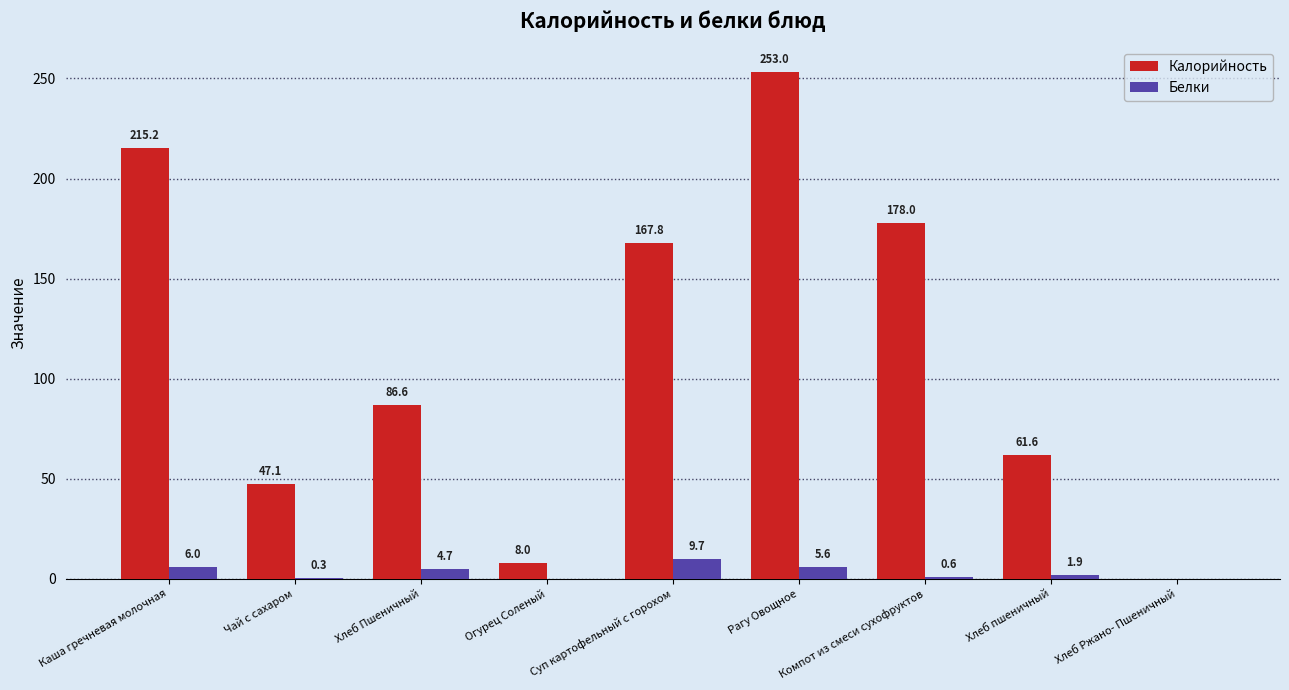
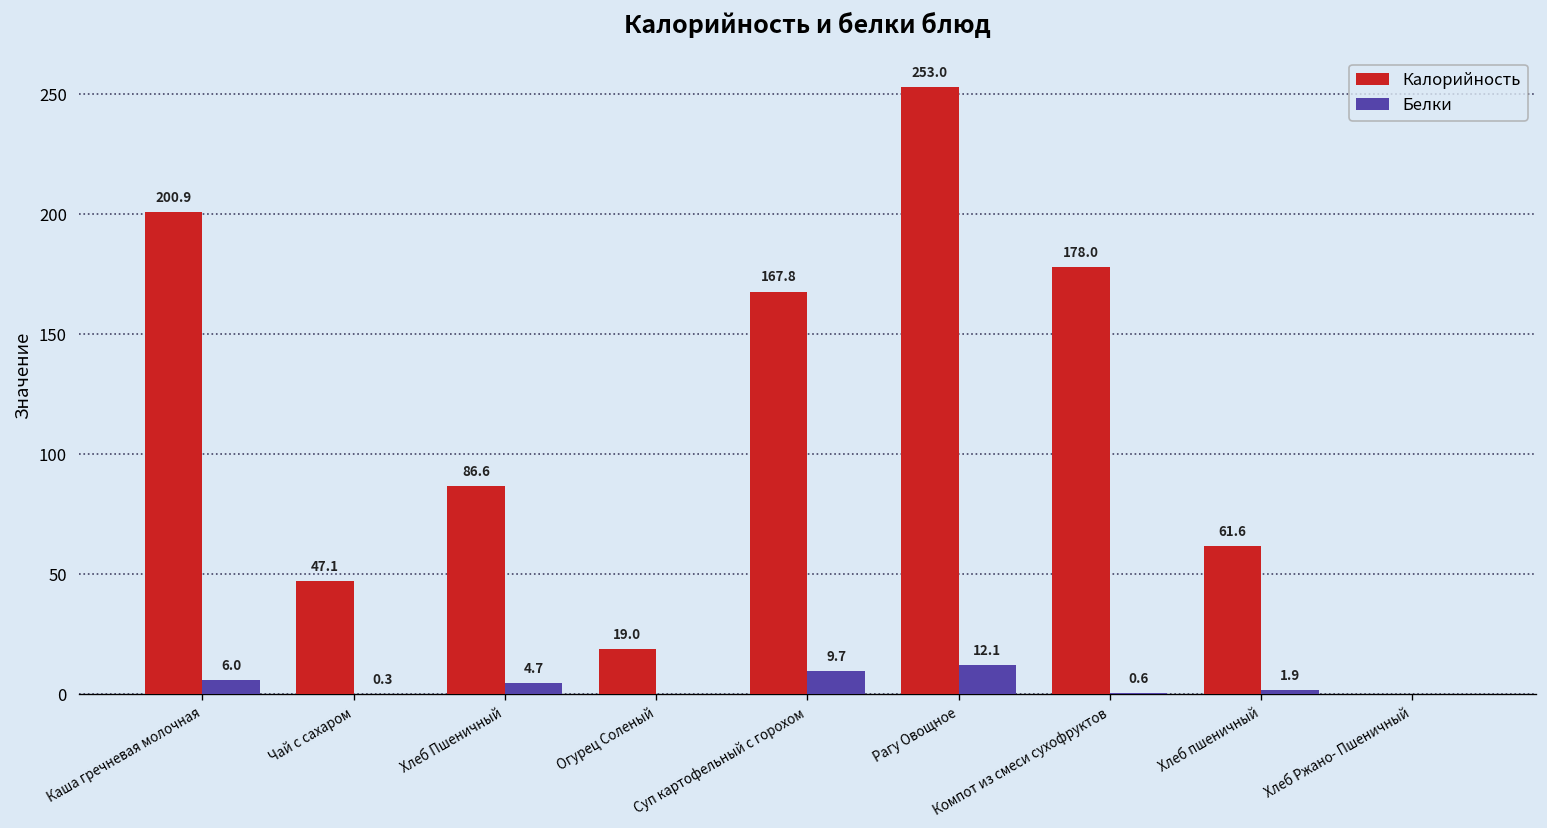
Калорийность, Каша гречневая молочная: 215.2 -> 200.9
Калорийность, Огурец Соленый: 8.0 -> 19.0
Белки, Рагу Овощное: 5.6 -> 12.1
